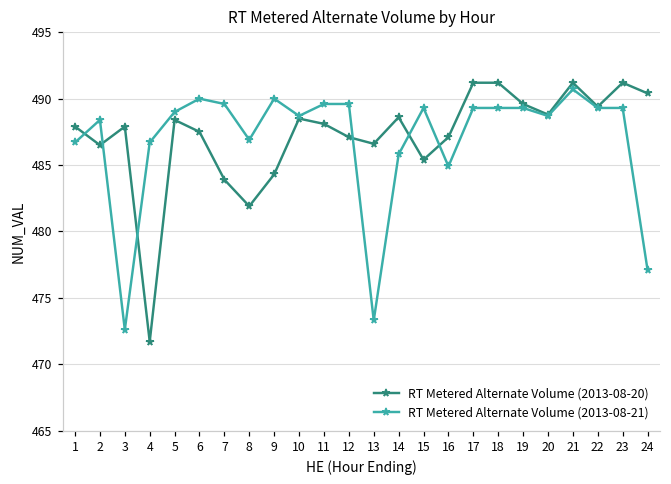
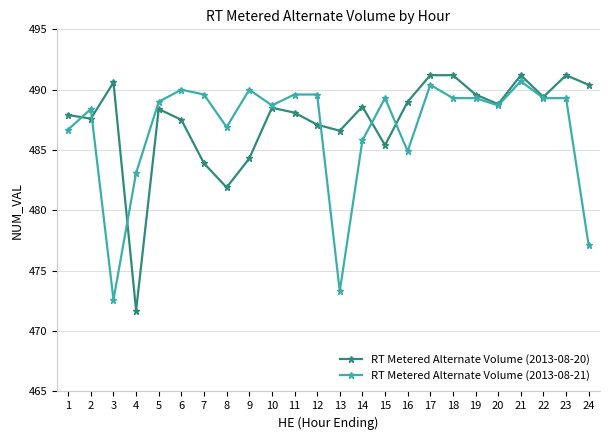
RT Metered Alternate Volume (2013-08-20), 2: 486.5 -> 487.6
RT Metered Alternate Volume (2013-08-20), 3: 487.9 -> 490.6
RT Metered Alternate Volume (2013-08-21), 4: 486.7 -> 483.1
RT Metered Alternate Volume (2013-08-20), 16: 487.1 -> 489.0
RT Metered Alternate Volume (2013-08-21), 17: 489.3 -> 490.4
